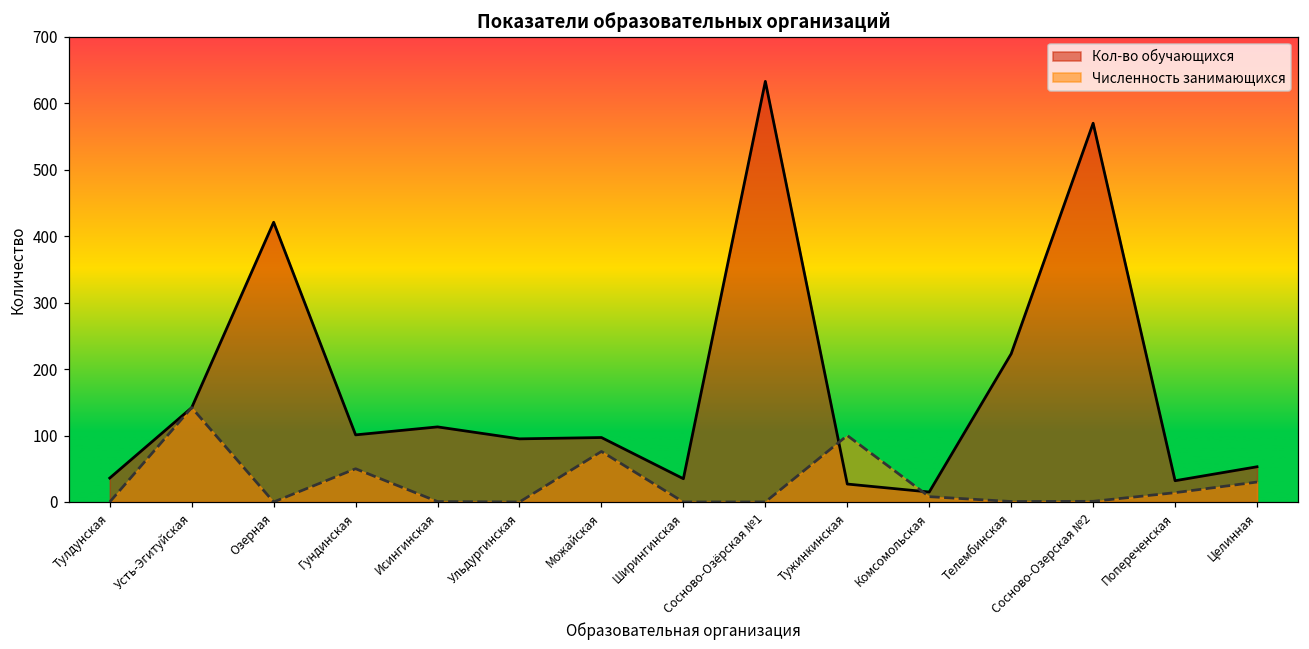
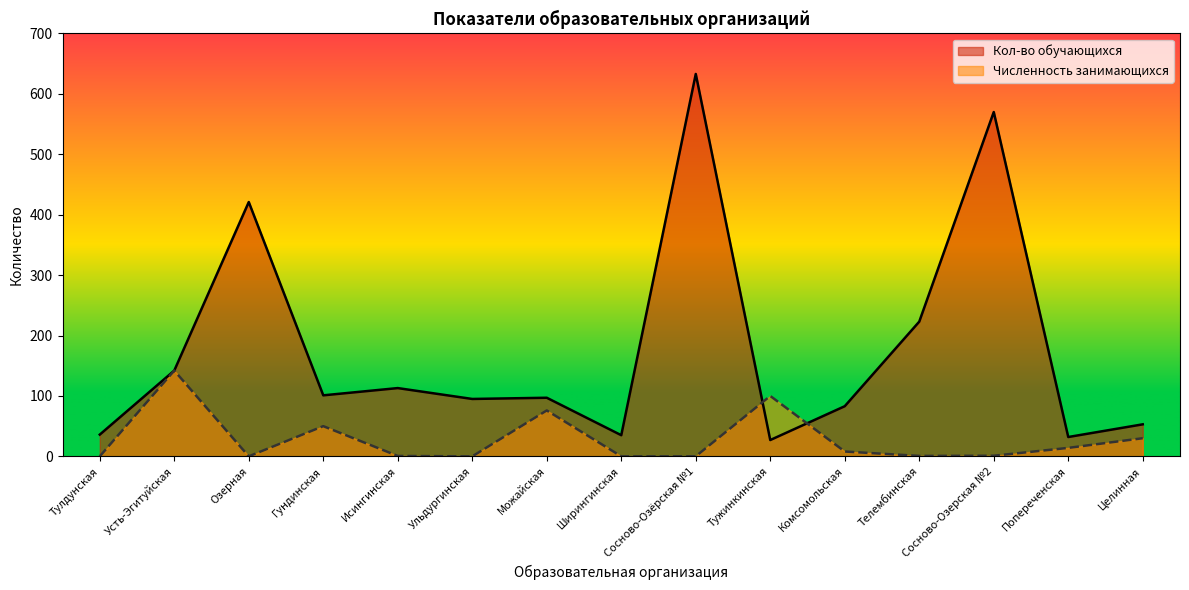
Кол-во обучающихся, Комсомольская: 20 -> 80
